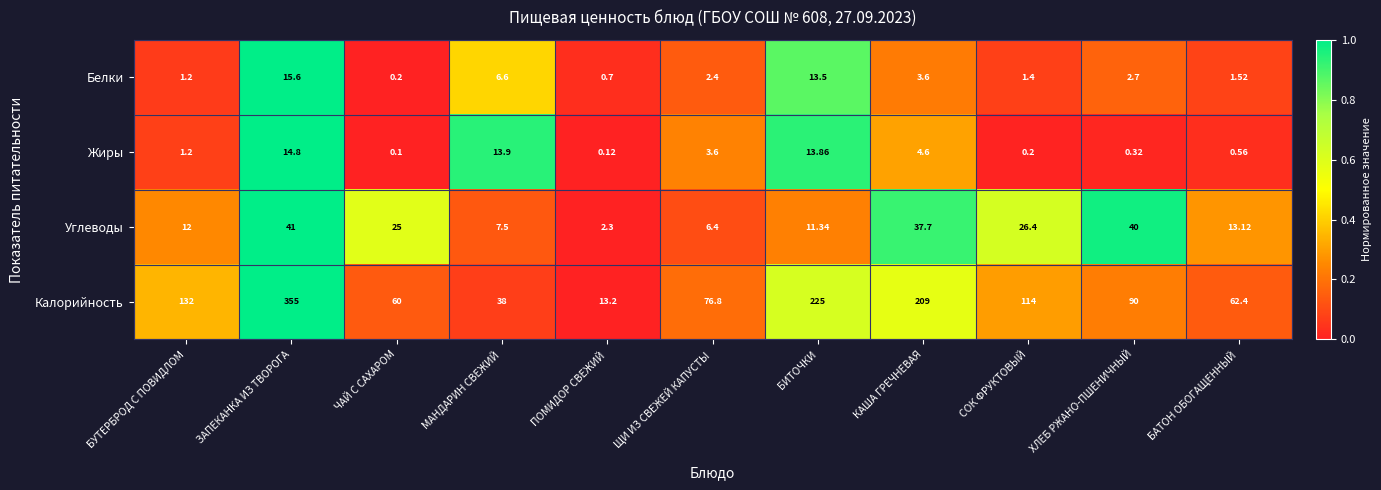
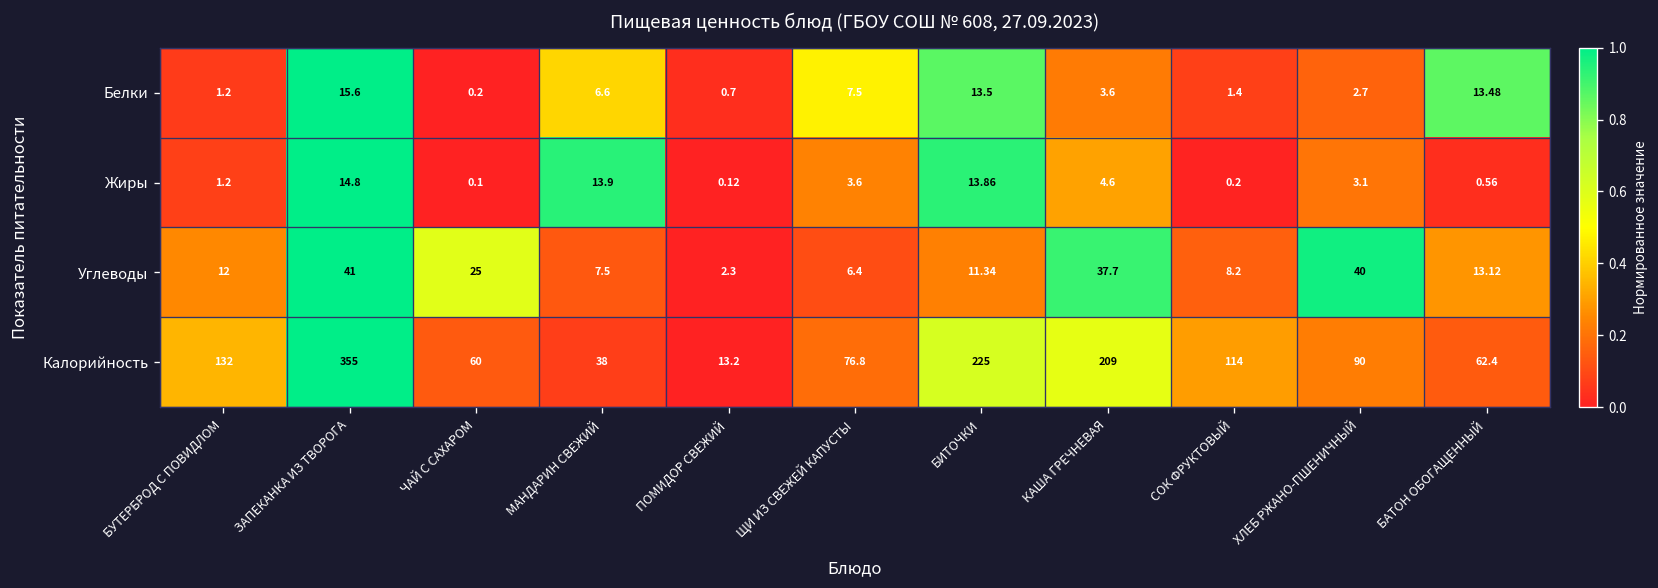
Белки, ЩИ ИЗ СВЕЖЕЙ КАПУСТЫ: 2.4 -> 7.5
Белки, БАТОН ОБОГАЩЕННЫЙ: 1.52 -> 13.48
Жиры, ХЛЕБ РЖАНО-ПШЕНИЧНЫЙ: 0.32 -> 3.1
Углеводы, СОК ФРУКТОВЫЙ: 26.4 -> 8.2
